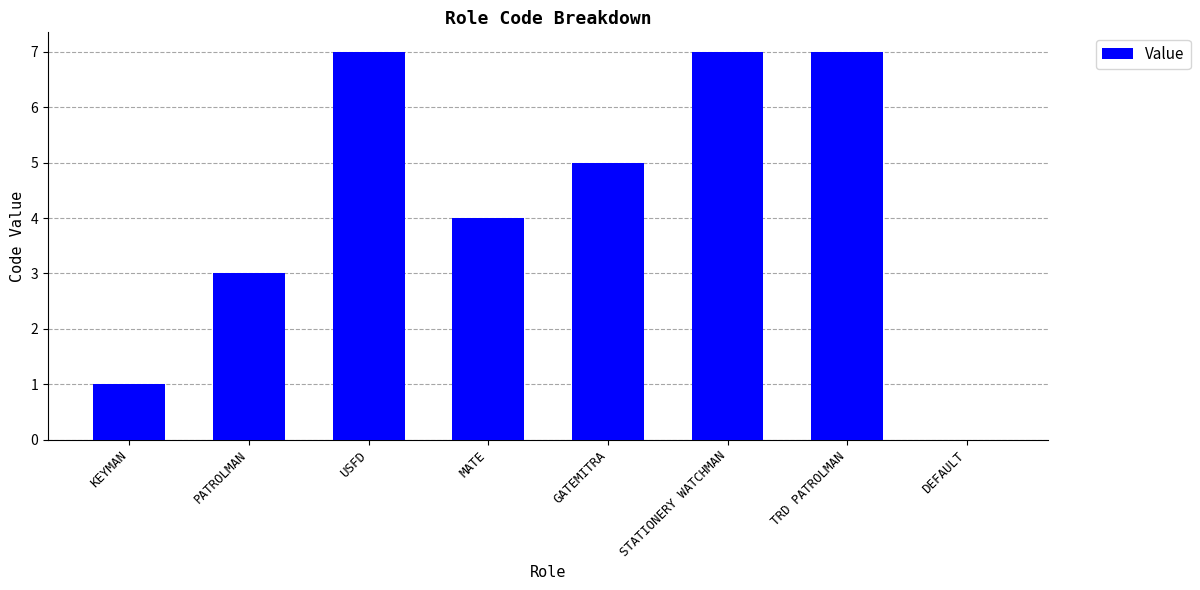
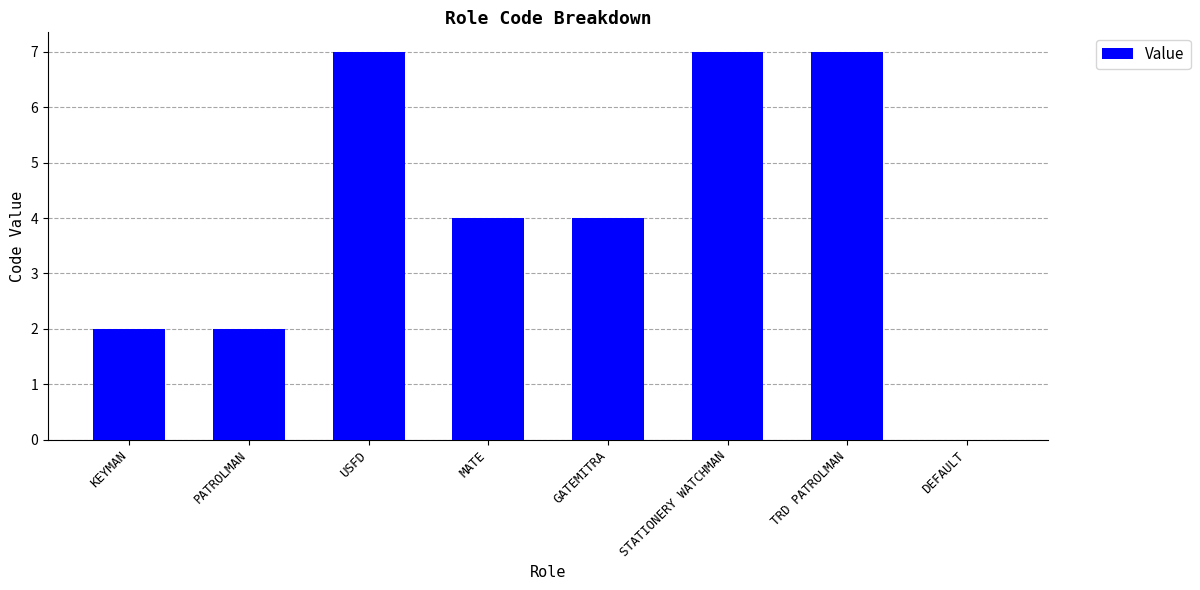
KEYMAN: 1 -> 2
PATROLMAN: 3 -> 2
GATEMITRA: 5 -> 4
